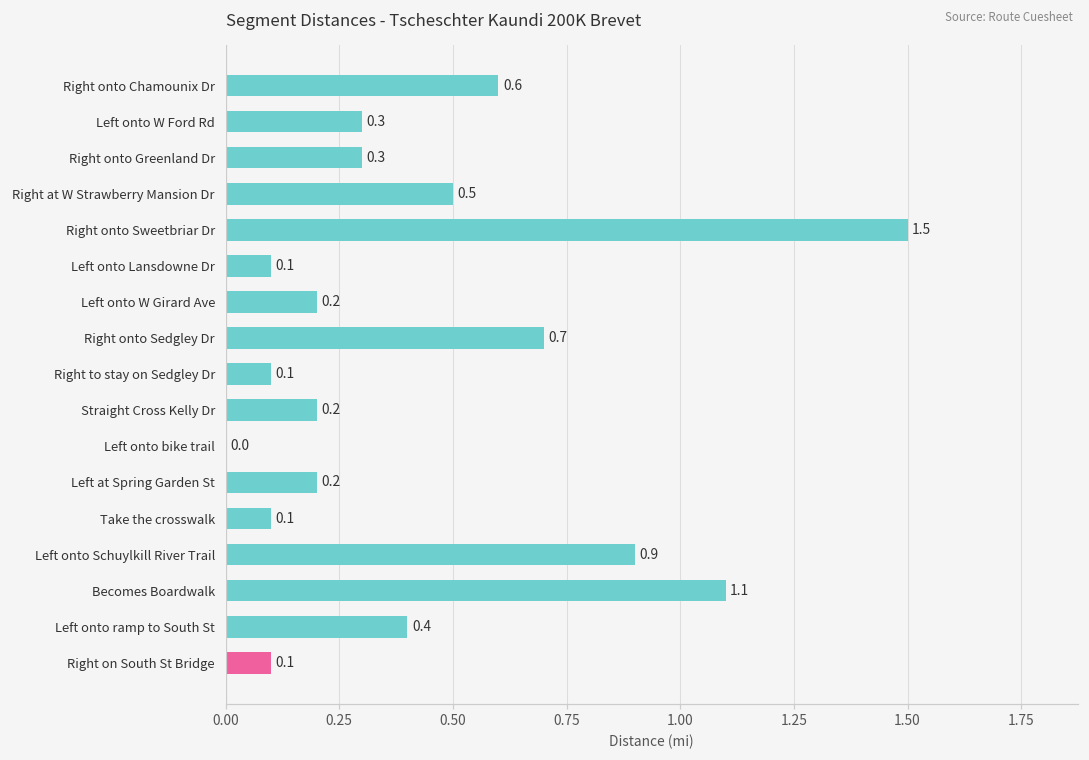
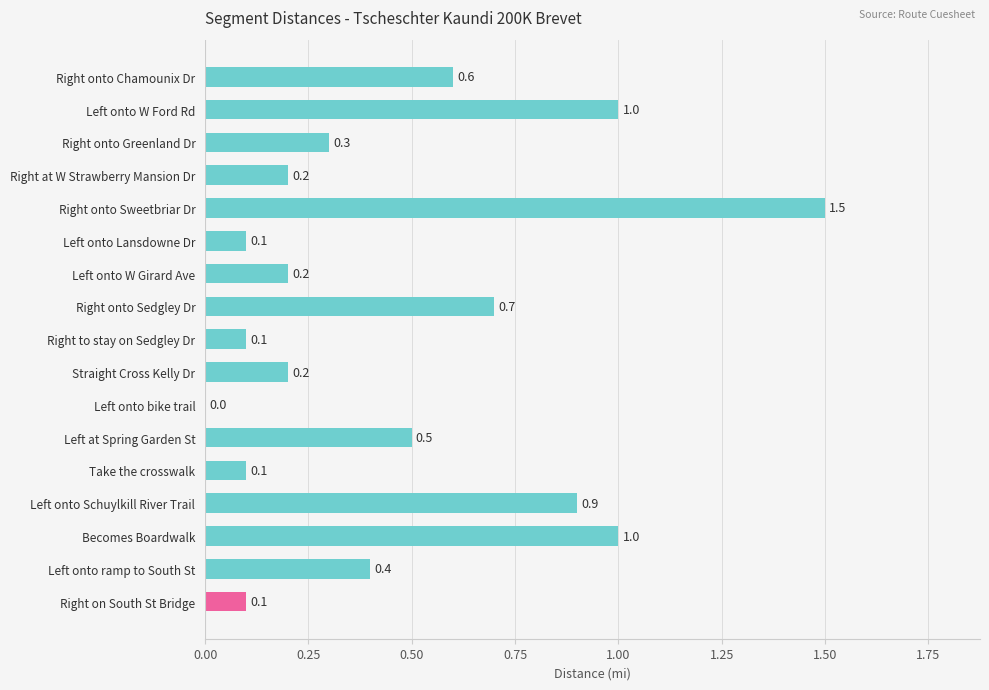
Left onto W Ford Rd: 0.3 -> 1.0
Right at W Strawberry Mansion Dr: 0.5 -> 0.2
Left at Spring Garden St: 0.2 -> 0.5
Becomes Boardwalk: 1.1 -> 1.0
